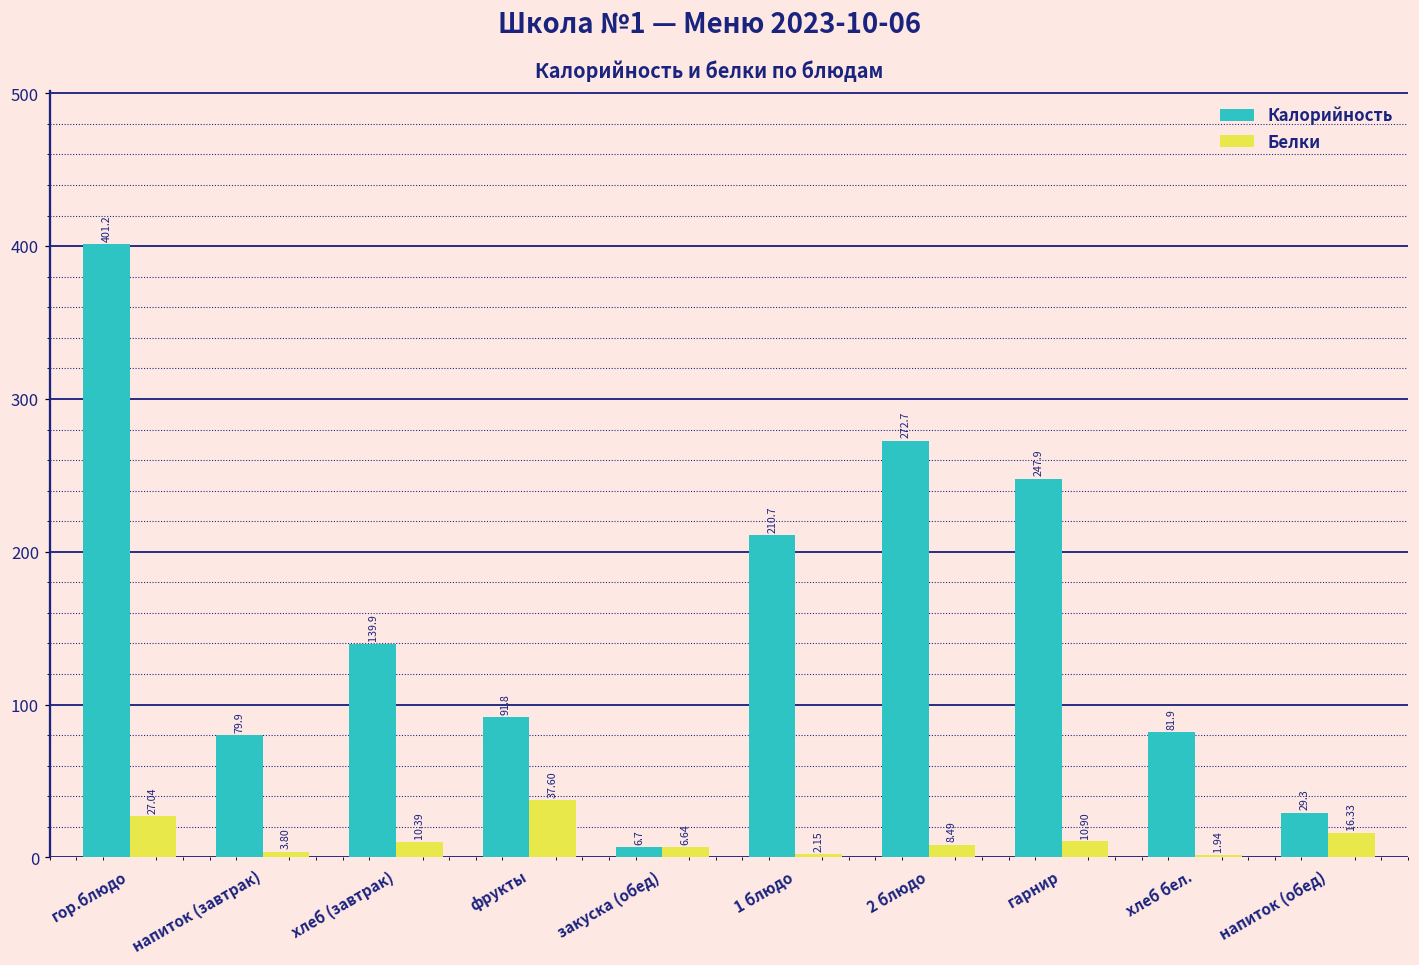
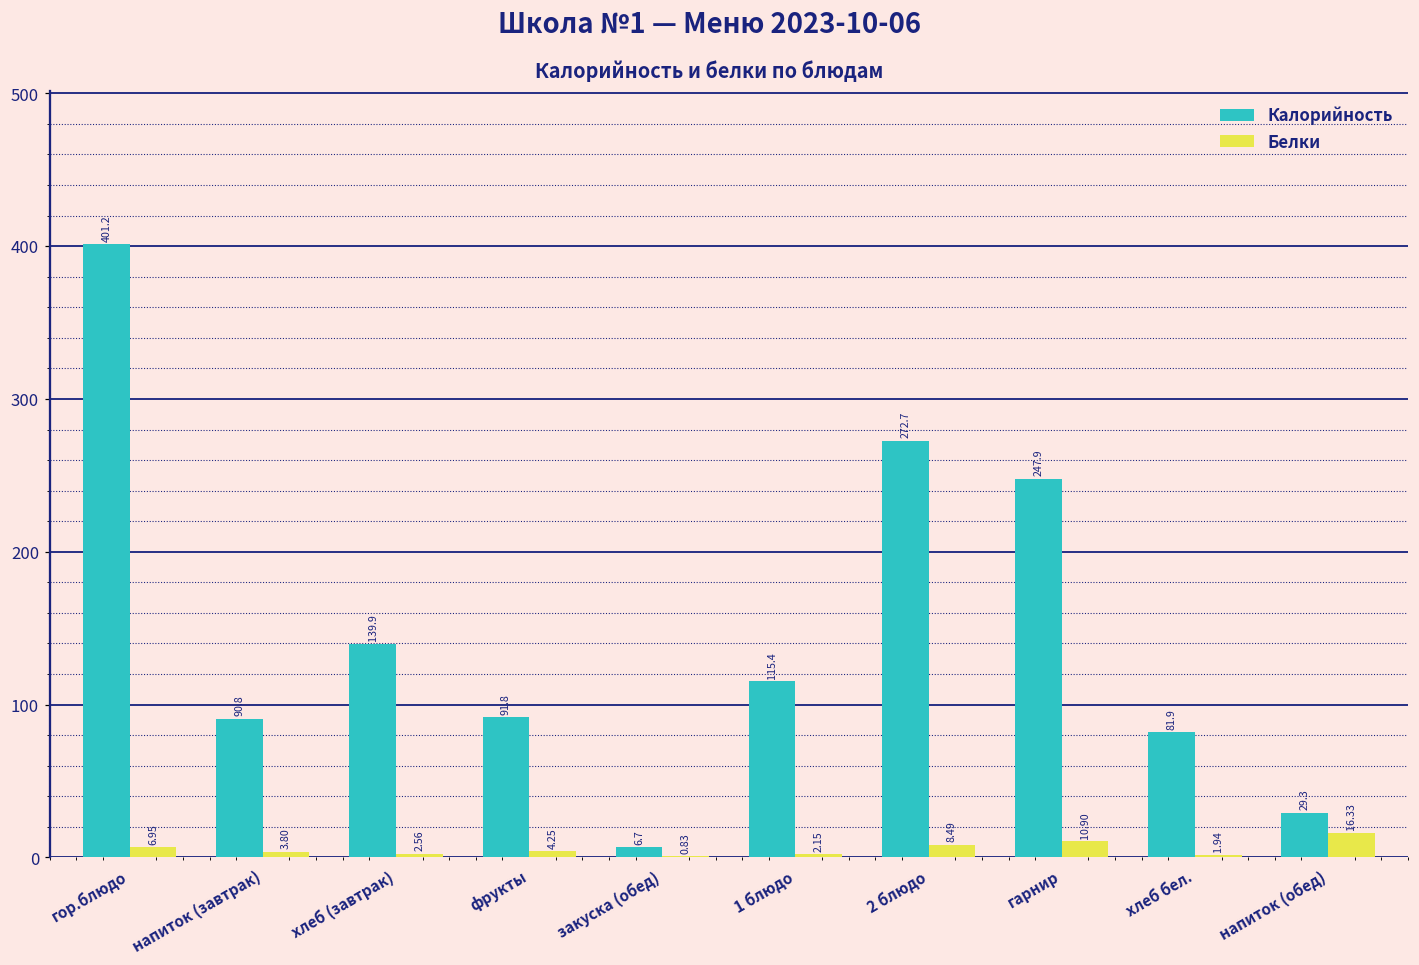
Белки, гор.блюдо: 27.04 -> 6.95
Калорийность, напиток (завтрак): 79.9 -> 90.8
Белки, хлеб (завтрак): 10.39 -> 2.56
Белки, фрукты: 37.60 -> 4.25
Белки, закуска (обед): 6.64 -> 0.83
Калорийность, 1 блюдо: 210.7 -> 115.4
